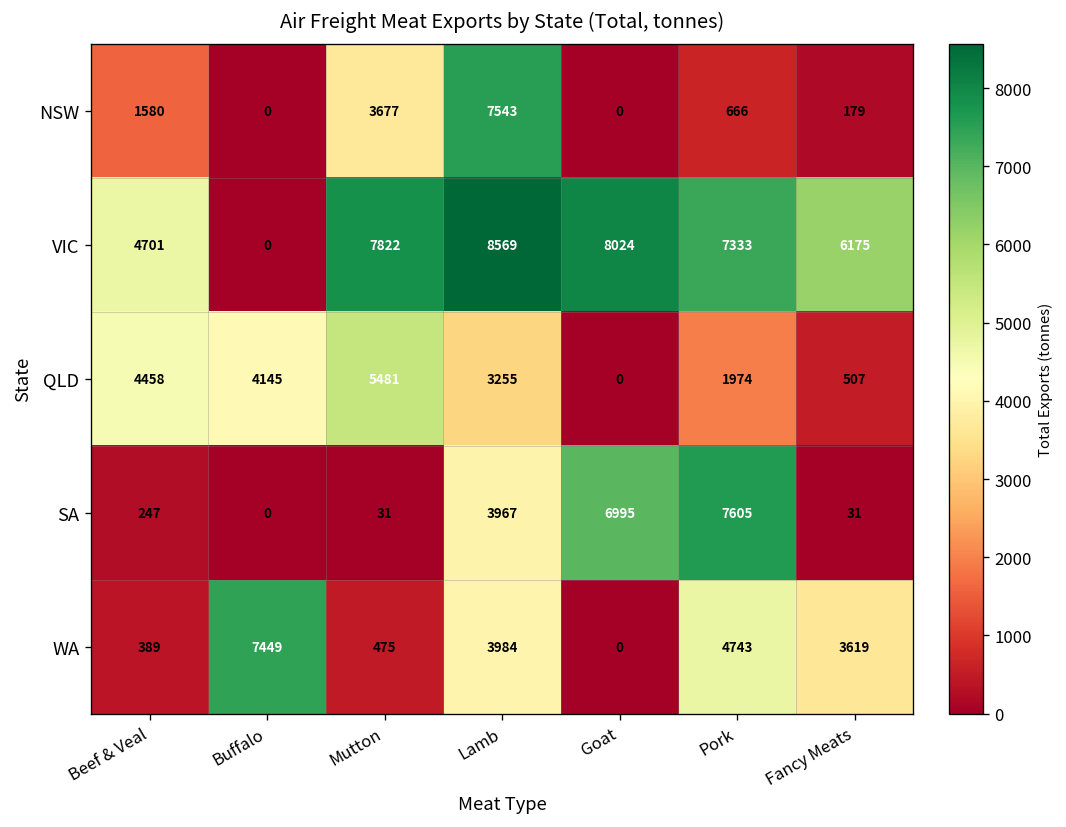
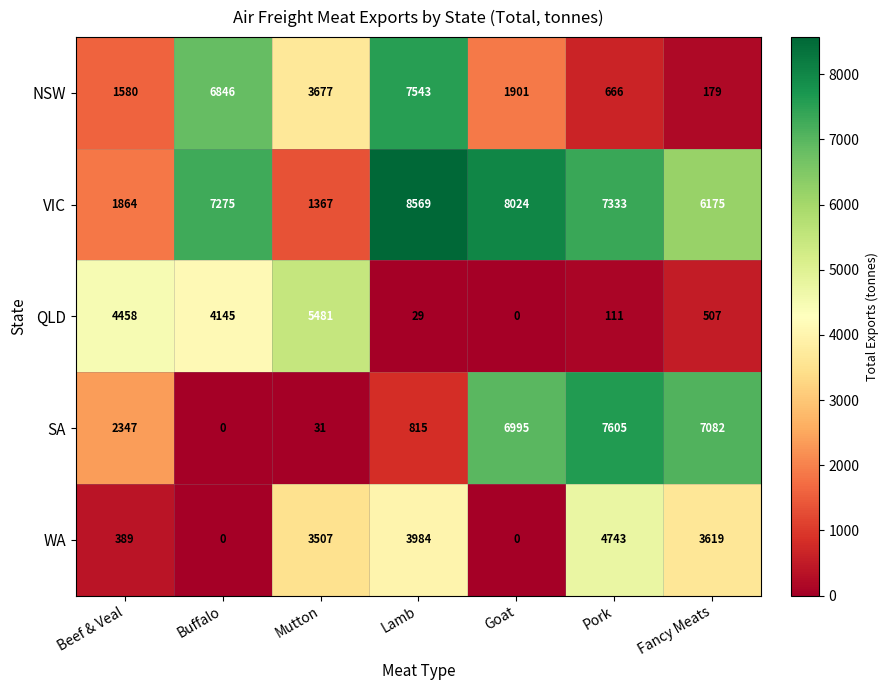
NSW, Buffalo: 0 -> 6846
NSW, Goat: 0 -> 1901
VIC, Beef & Veal: 4701 -> 1864
VIC, Buffalo: 0 -> 7275
VIC, Mutton: 7822 -> 1367
QLD, Lamb: 3255 -> 29
QLD, Pork: 1974 -> 111
SA, Beef & Veal: 247 -> 2347
SA, Lamb: 3967 -> 815
SA, Fancy Meats: 31 -> 7082
WA, Buffalo: 7449 -> 0
WA, Mutton: 475 -> 3507
